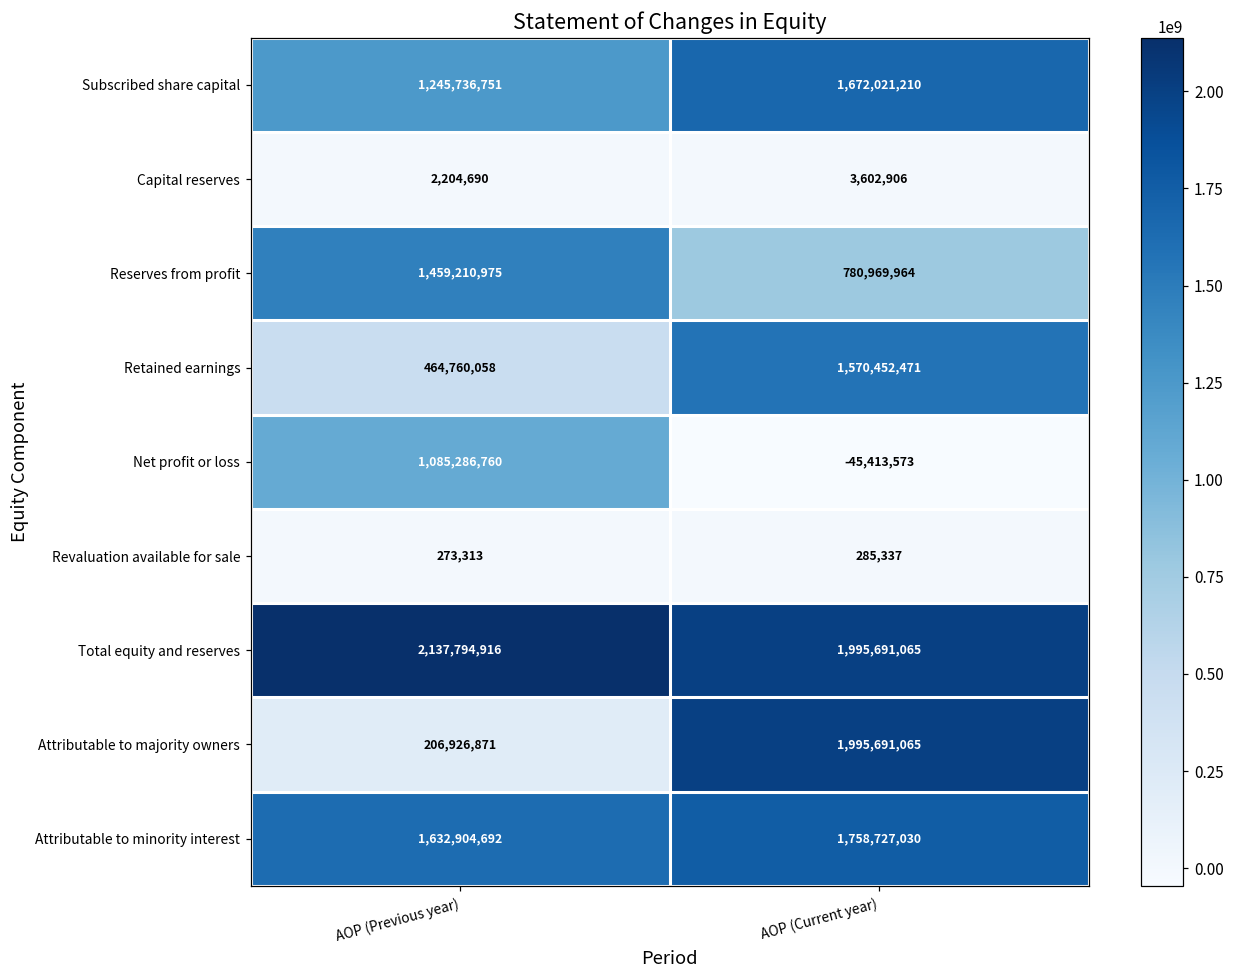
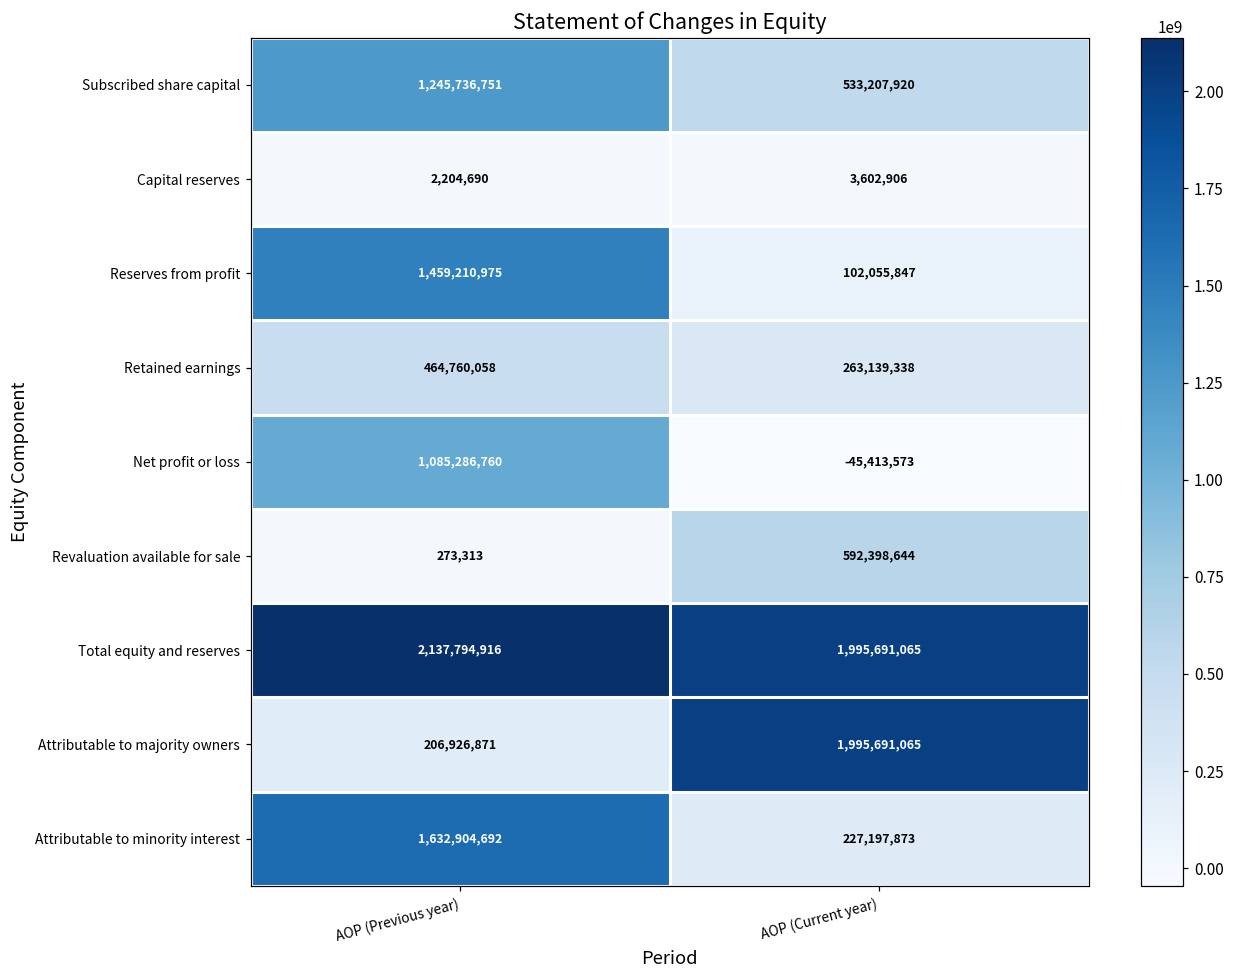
Subscribed share capital, AOP (Current year): 1,672,021,210 -> 533,207,920
Reserves from profit, AOP (Current year): 780,969,964 -> 102,055,847
Retained earnings, AOP (Current year): 1,570,452,471 -> 263,139,338
Revaluation available for sale, AOP (Current year): 285,337 -> 592,398,644
Attributable to minority interest, AOP (Current year): 1,758,727,030 -> 227,197,873
